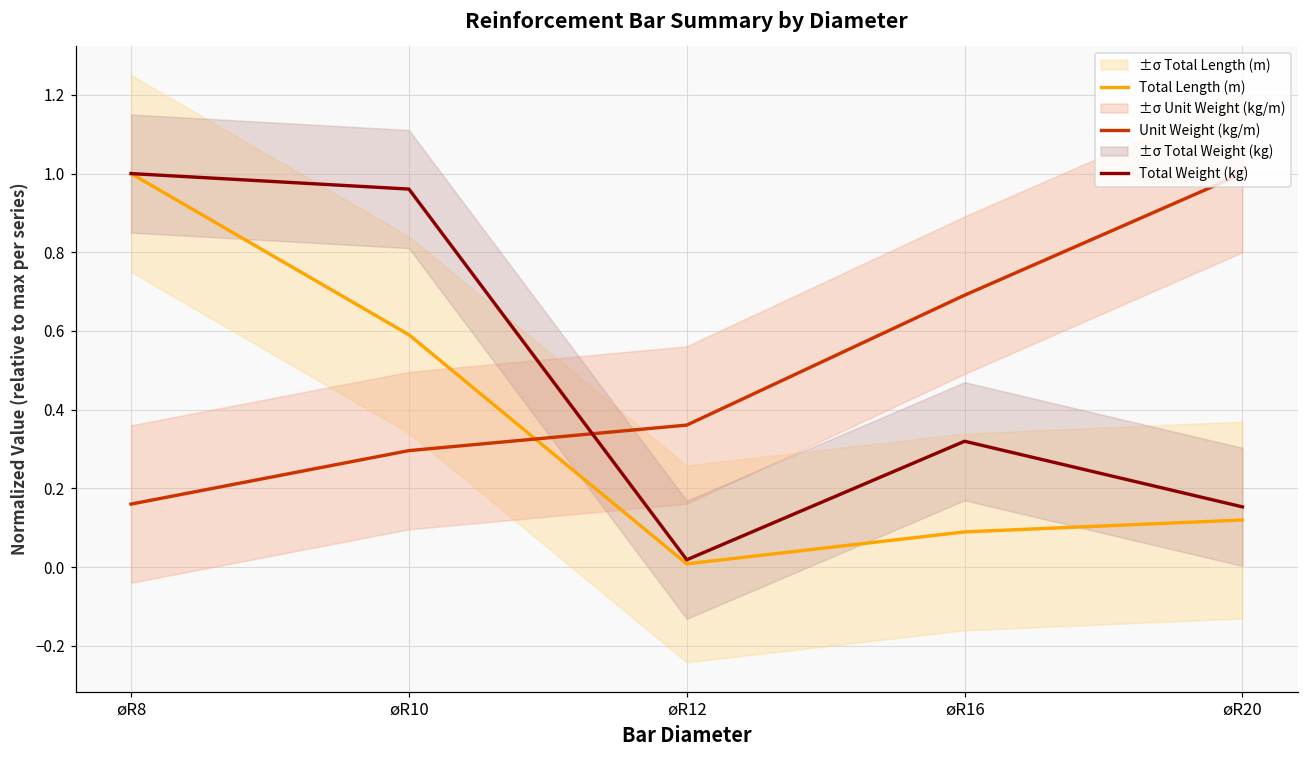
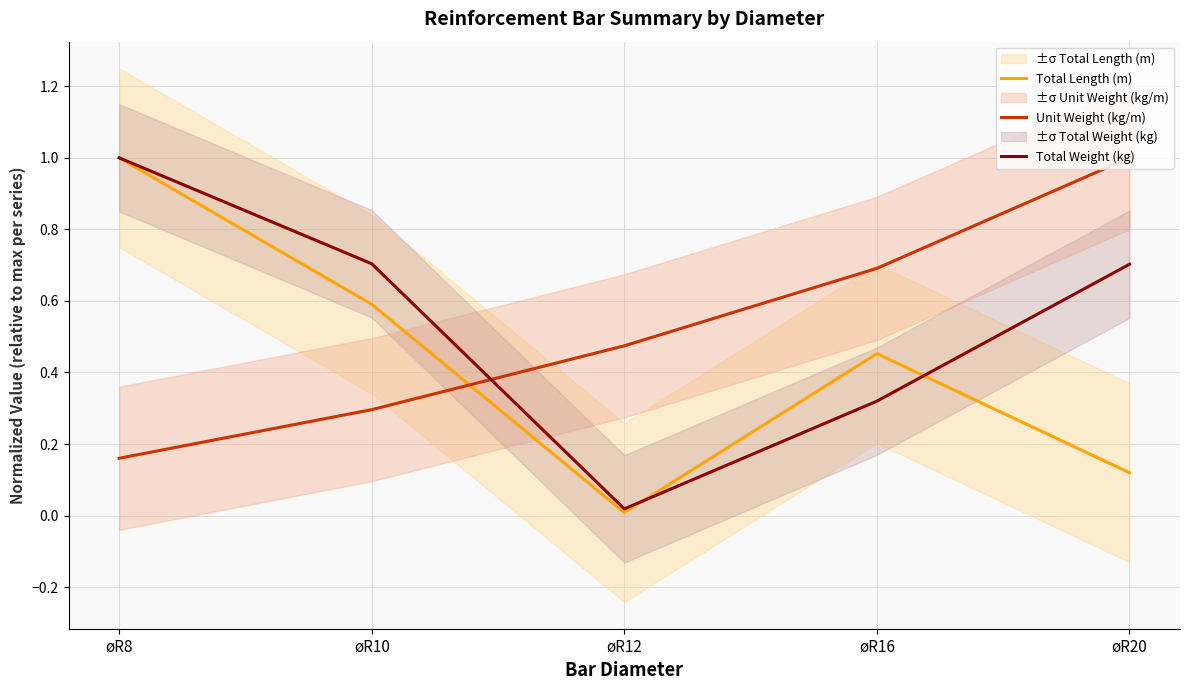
Total Weight (kg), øR10: 0.96 -> 0.70
Unit Weight (kg/m), øR12: 0.36 -> 0.47
Total Length (m), øR16: 0.09 -> 0.45
Total Weight (kg), øR20: 0.15 -> 0.70
